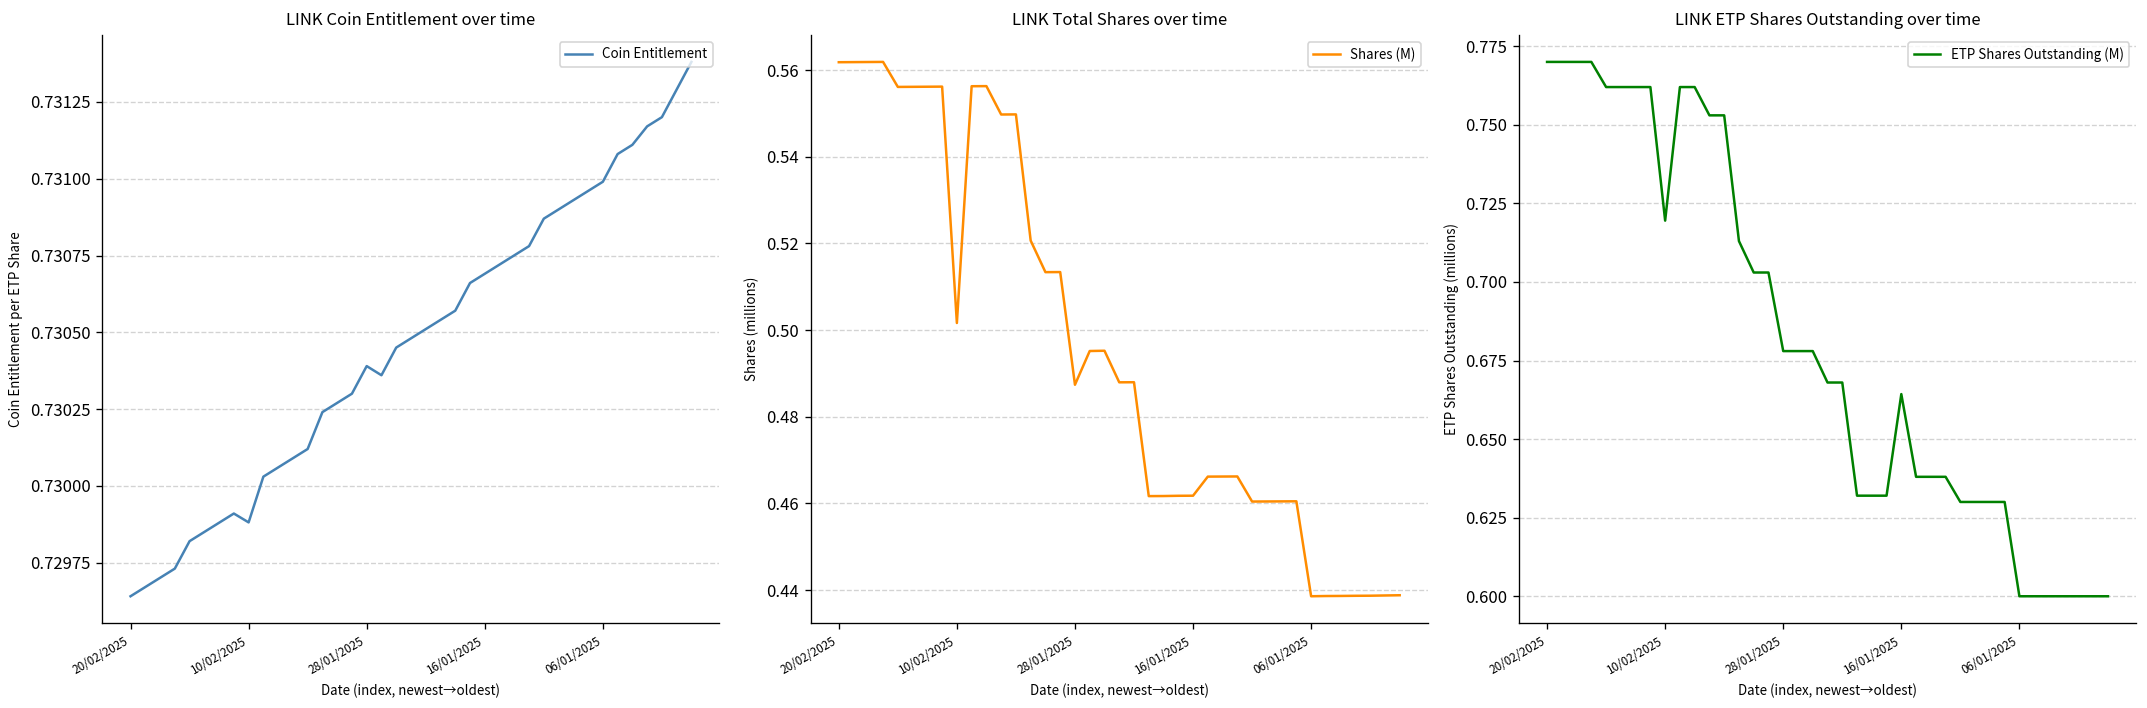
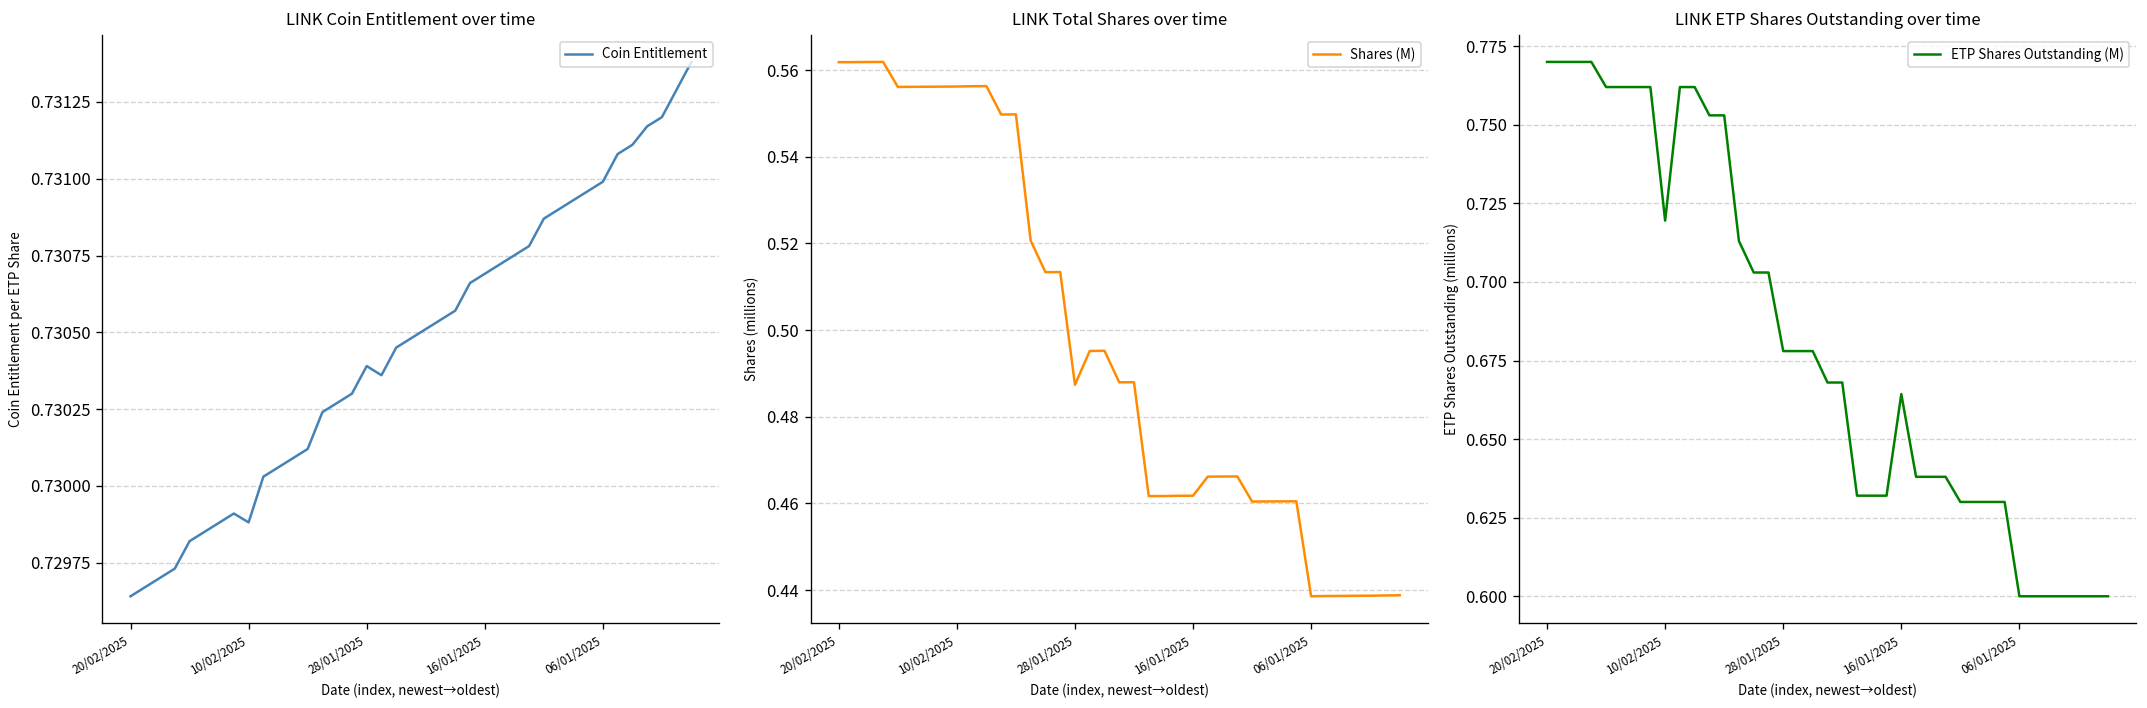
LINK Total Shares over time, 10/02/2025: 0.502 -> 0.556
